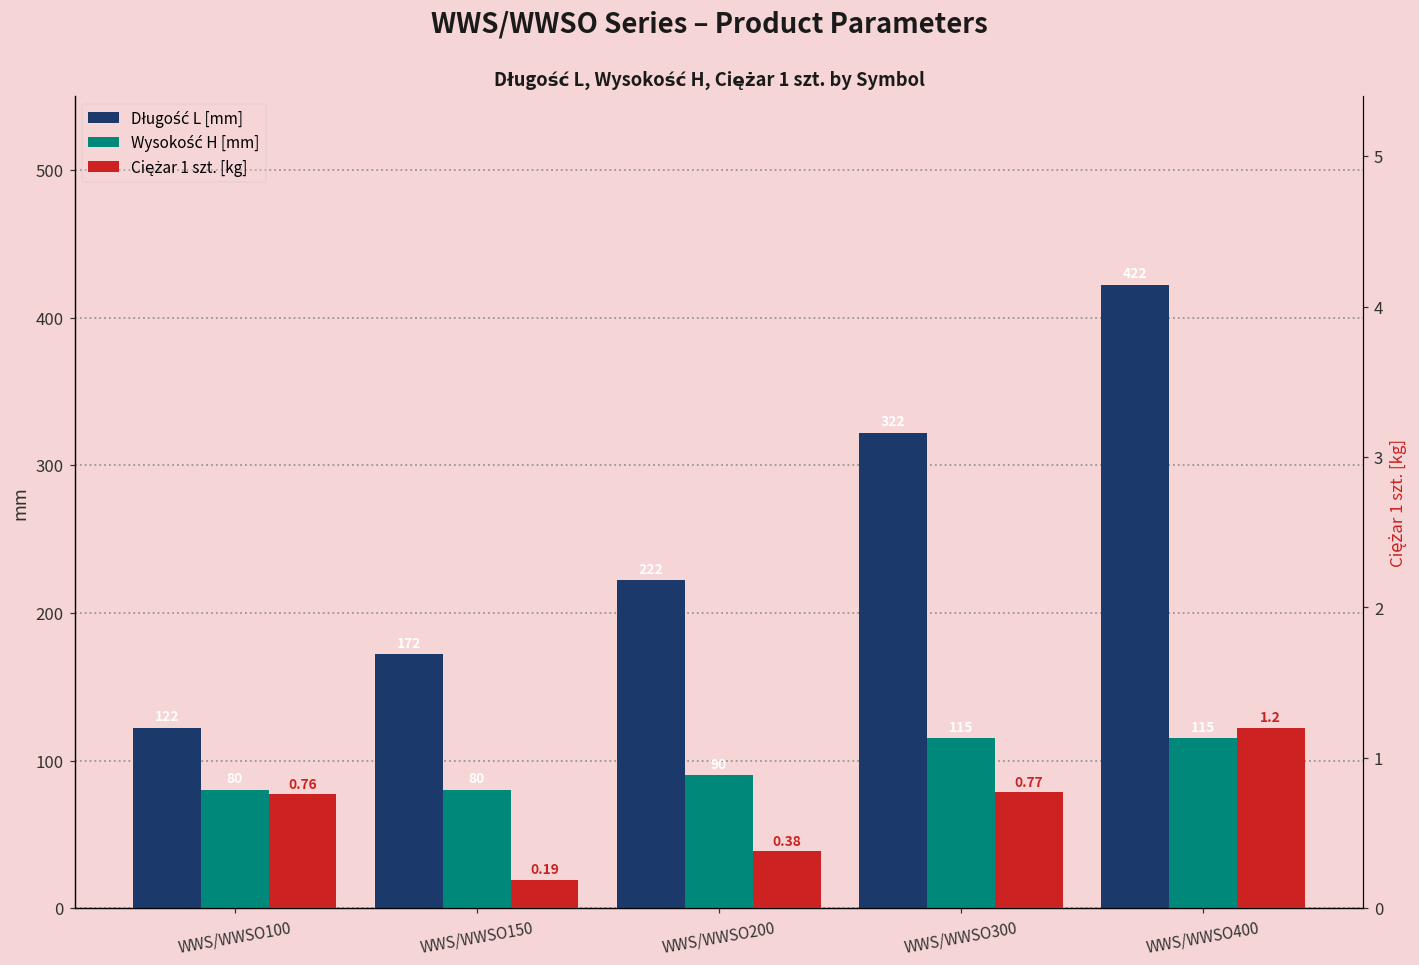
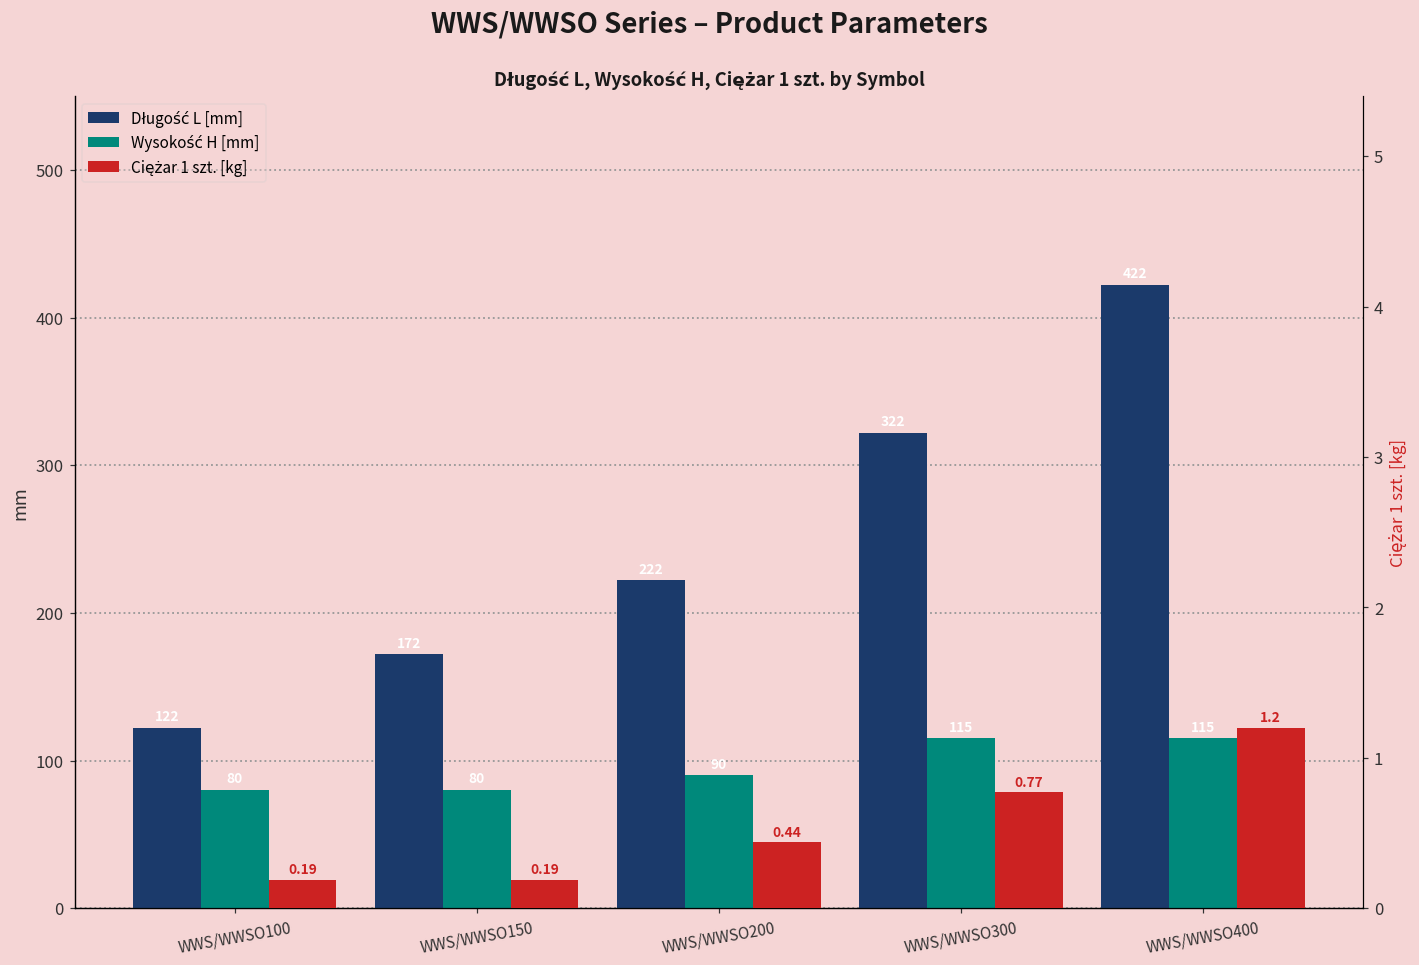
Ciężar 1 szt. [kg], WWS/WWSO100: 0.76 -> 0.19
Ciężar 1 szt. [kg], WWS/WWSO200: 0.38 -> 0.44
